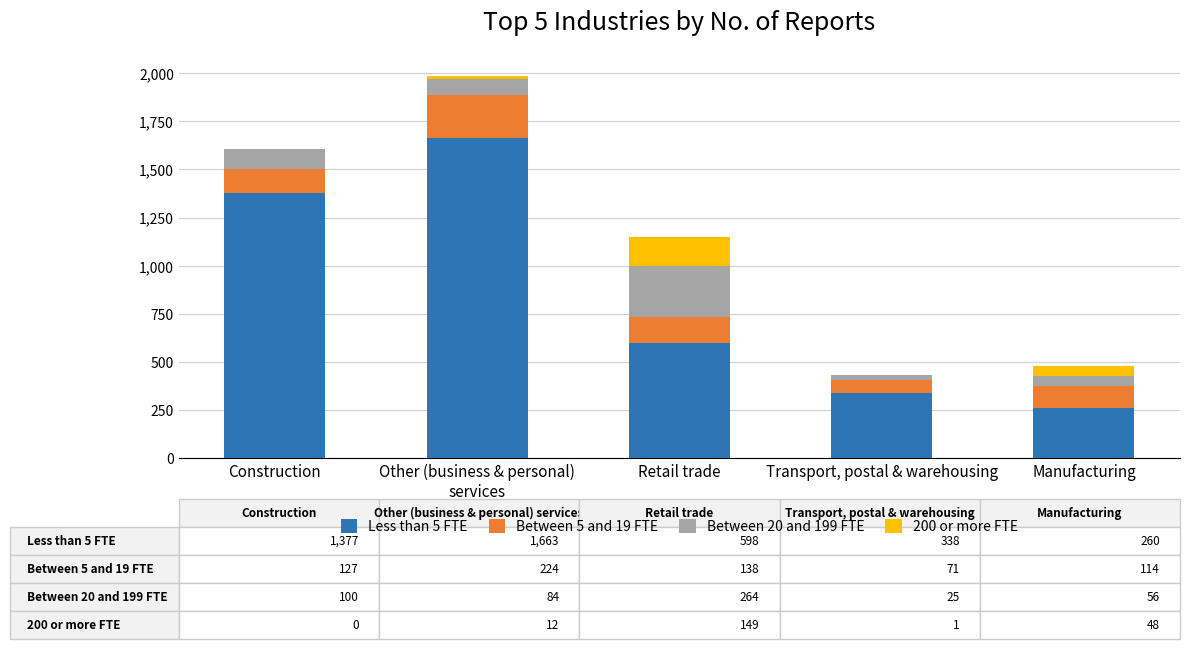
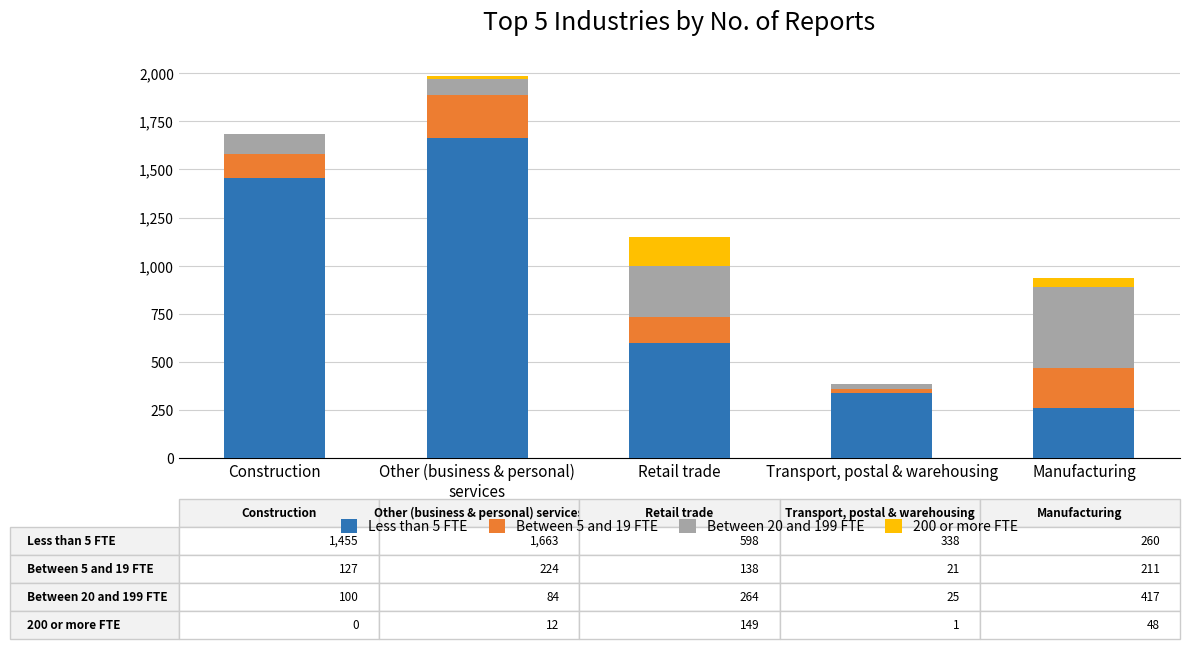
Less than 5 FTE, Construction: 1,377 -> 1,455
Between 5 and 19 FTE, Transport, postal & warehousing: 71 -> 21
Between 5 and 19 FTE, Manufacturing: 114 -> 211
Between 20 and 199 FTE, Manufacturing: 56 -> 417
